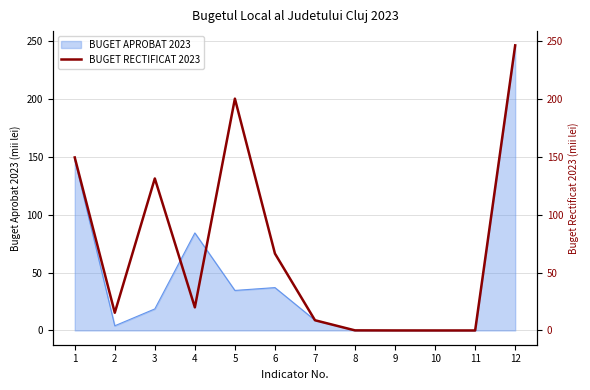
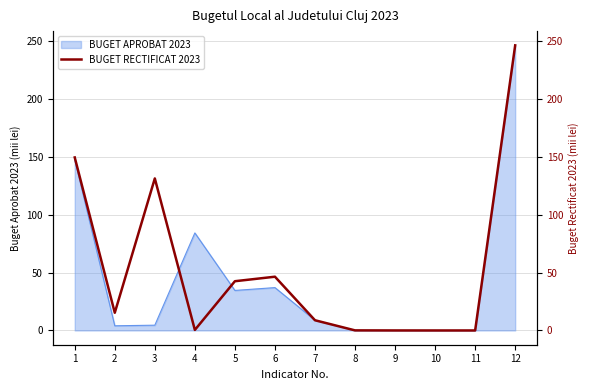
BUGET APROBAT 2023, 3: 19 -> 5
BUGET RECTIFICAT 2023, 4: 20 -> 0
BUGET RECTIFICAT 2023, 5: 200 -> 43
BUGET RECTIFICAT 2023, 6: 66 -> 46
